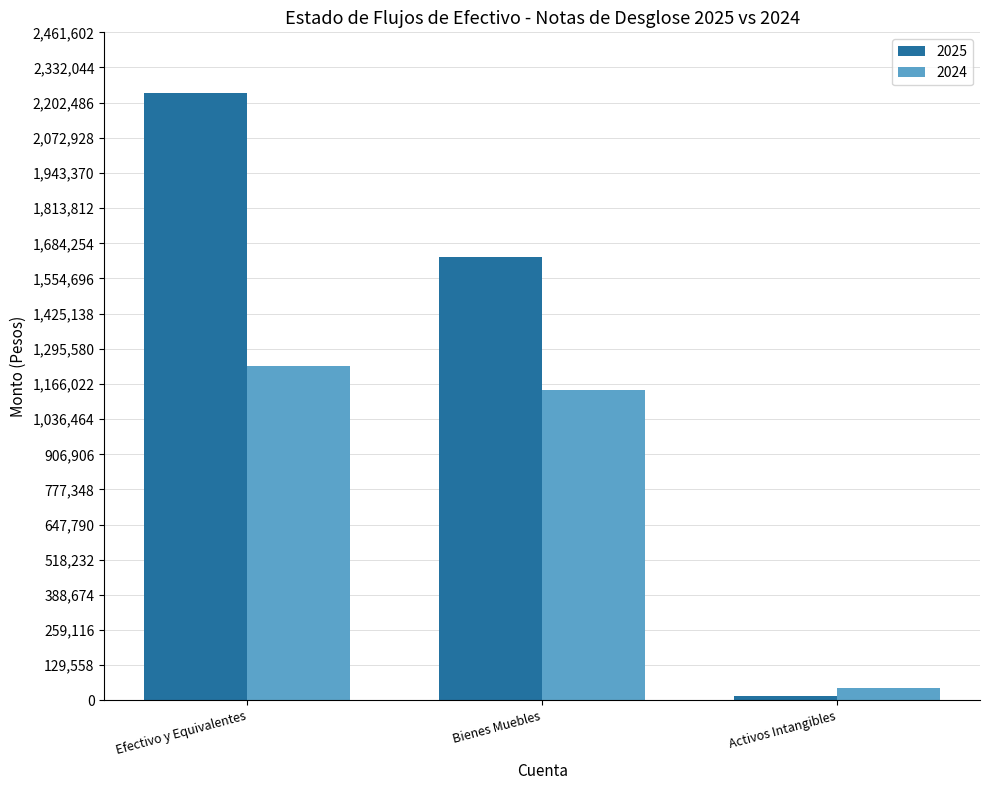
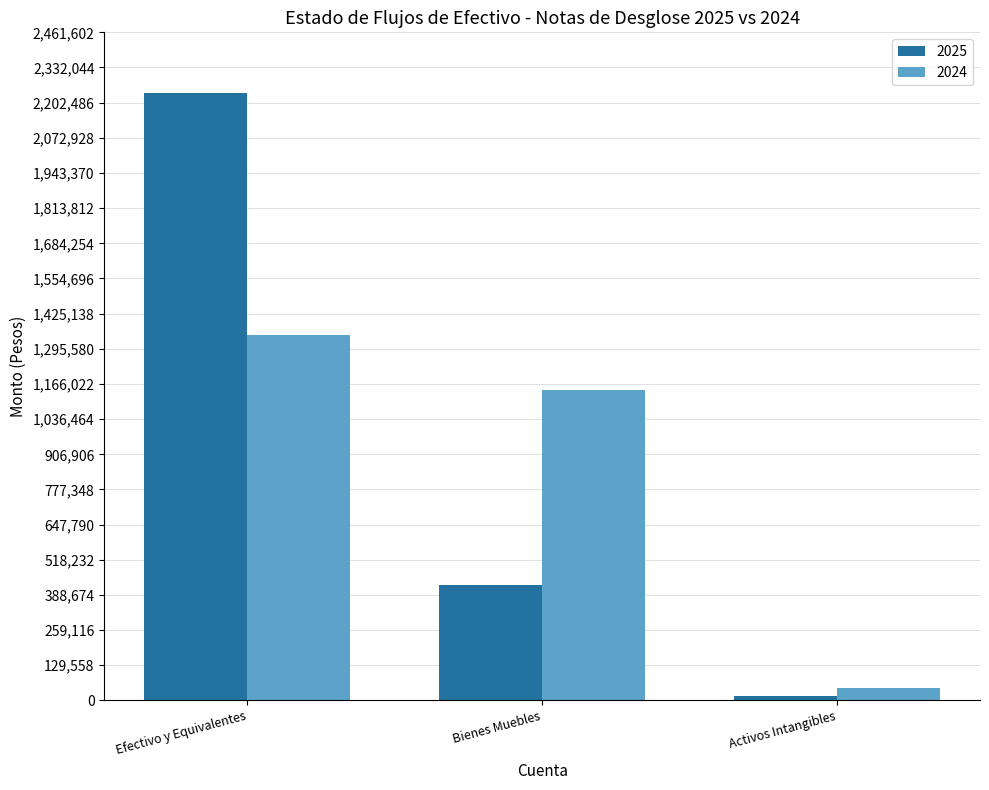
2024, Efectivo y Equivalentes: 1,230,000 -> 1,350,000
2025, Bienes Muebles: 1,630,000 -> 430,000
